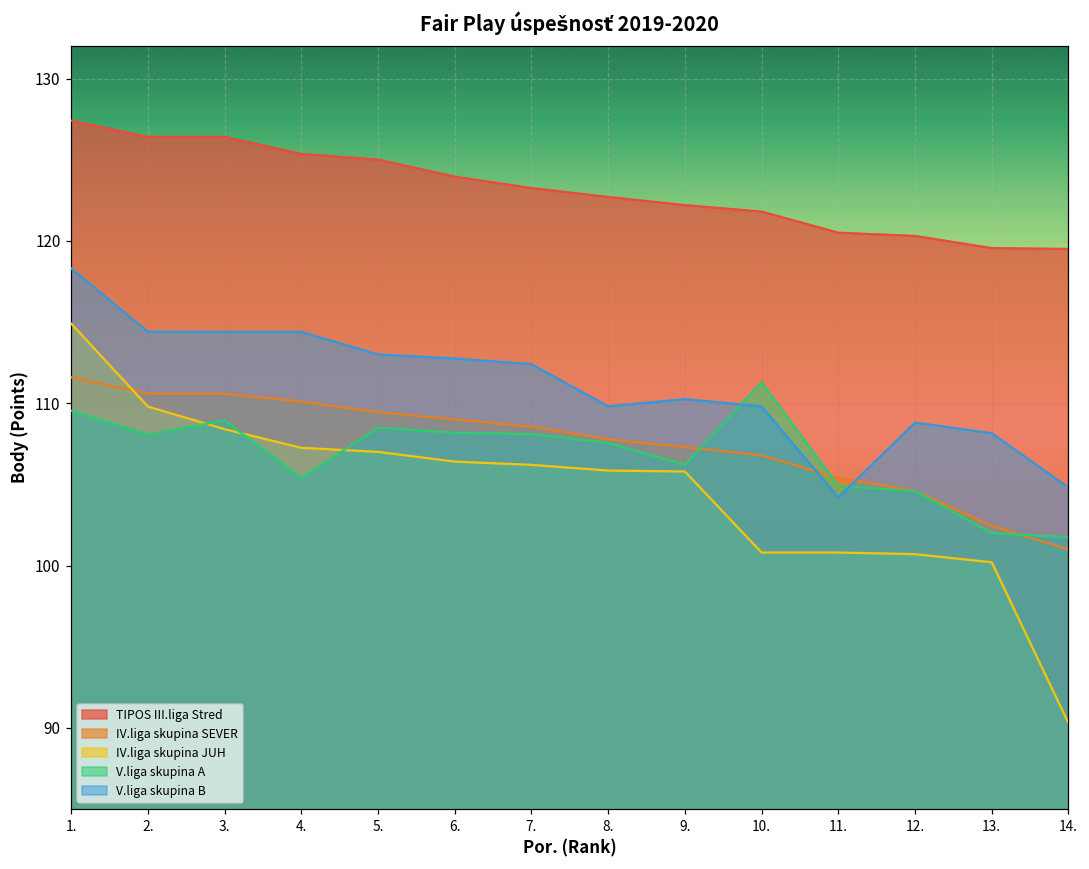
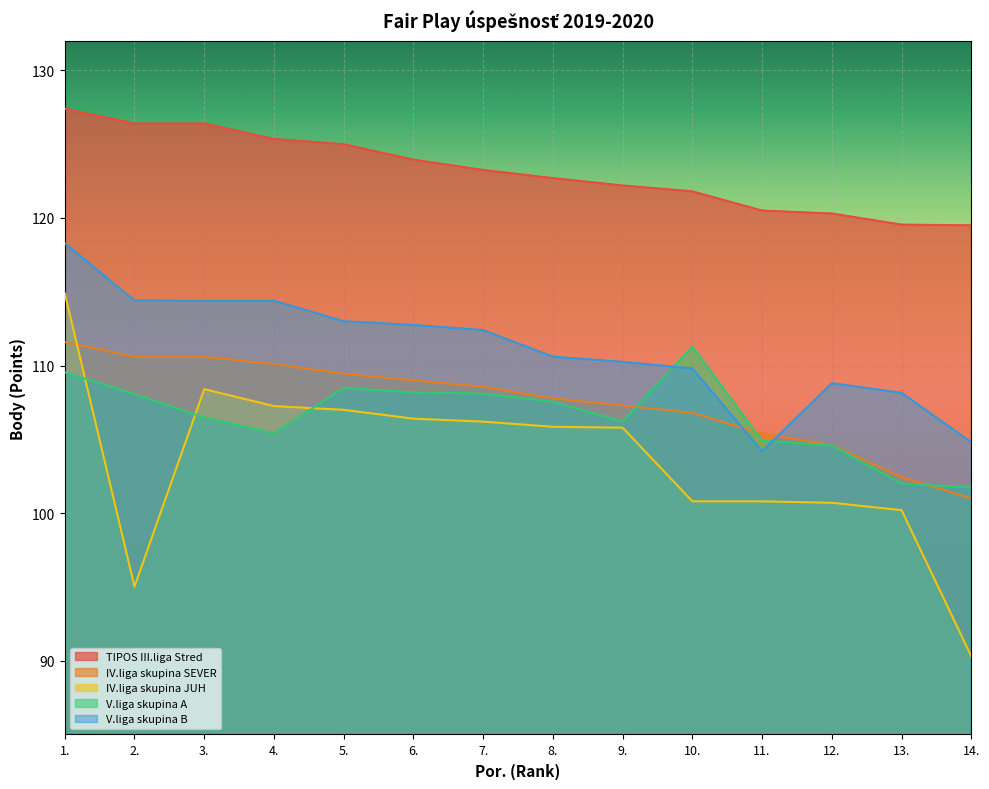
IV.liga skupina JUH, 2.: 109.8 -> 95.0
V.liga skupina A, 3.: 108.9 -> 106.5
V.liga skupina B, 8.: 109.8 -> 110.6
